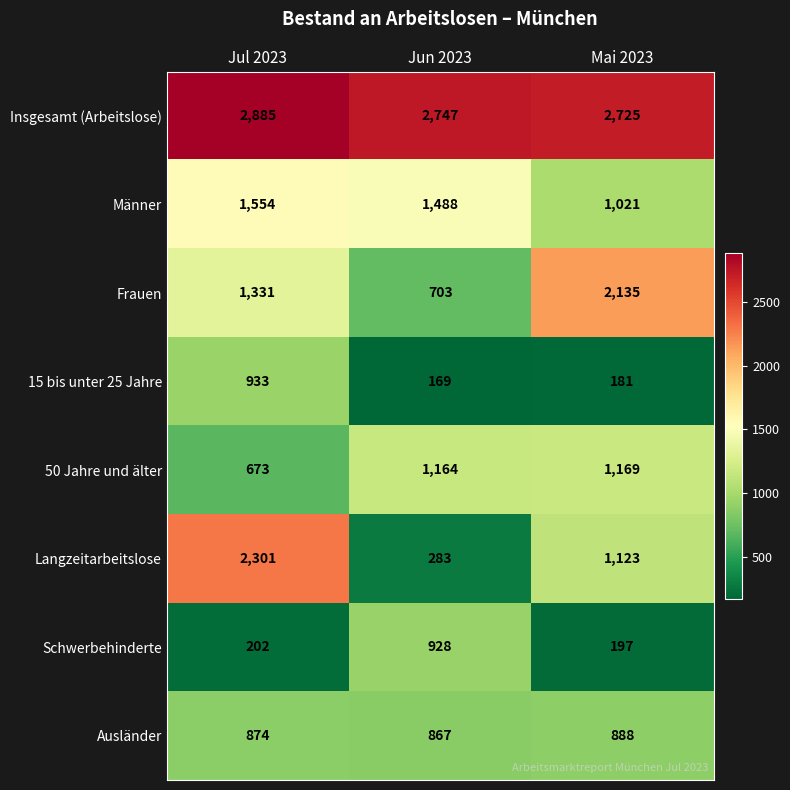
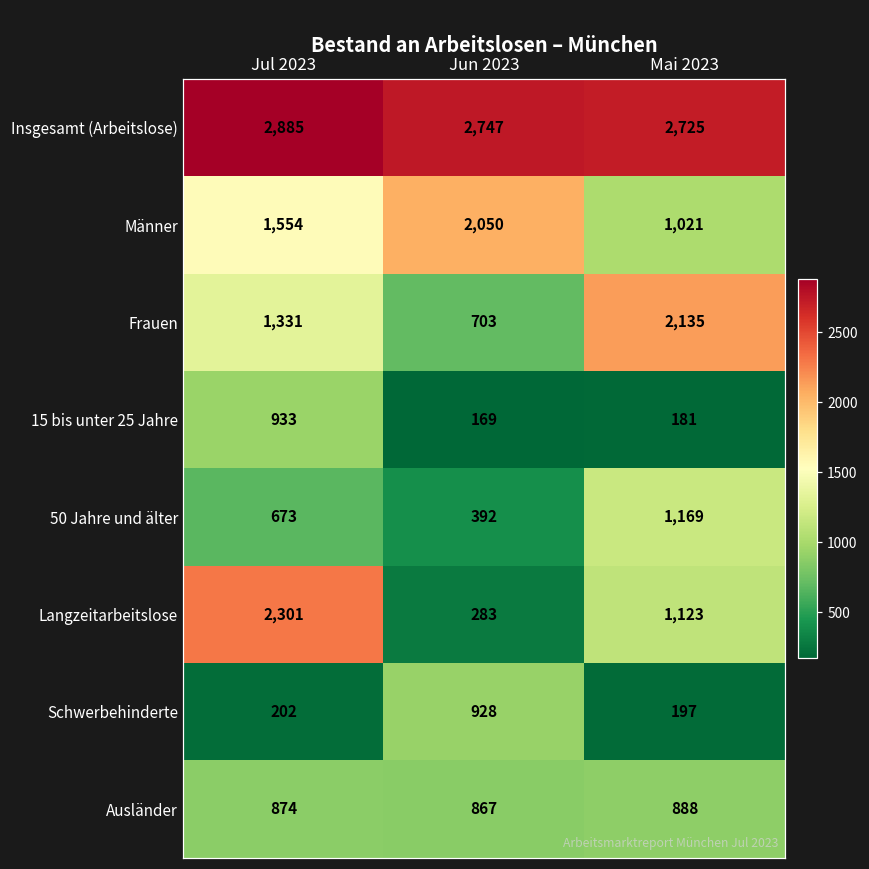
Männer, Jun 2023: 1,488 -> 2,050
50 Jahre und älter, Jun 2023: 1,164 -> 392
